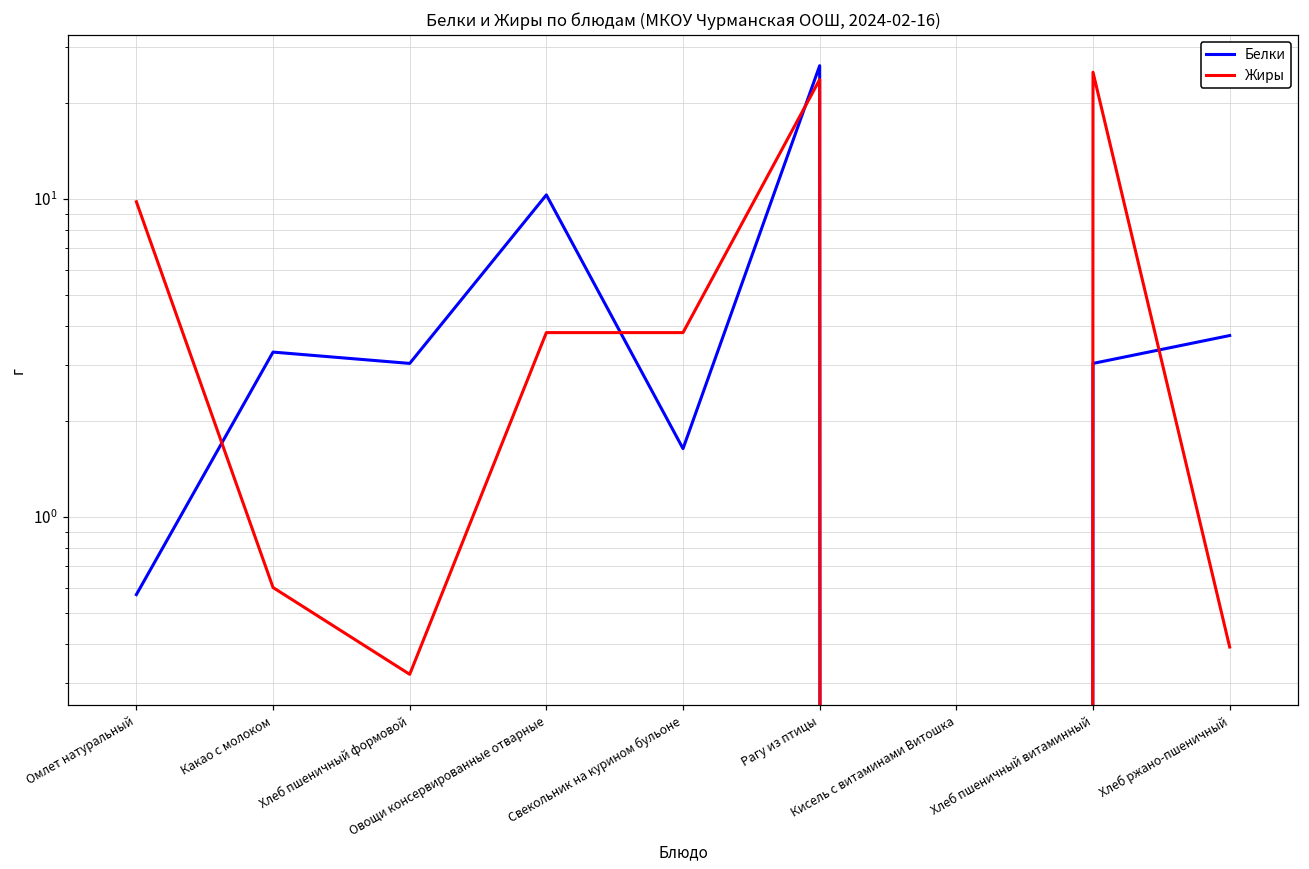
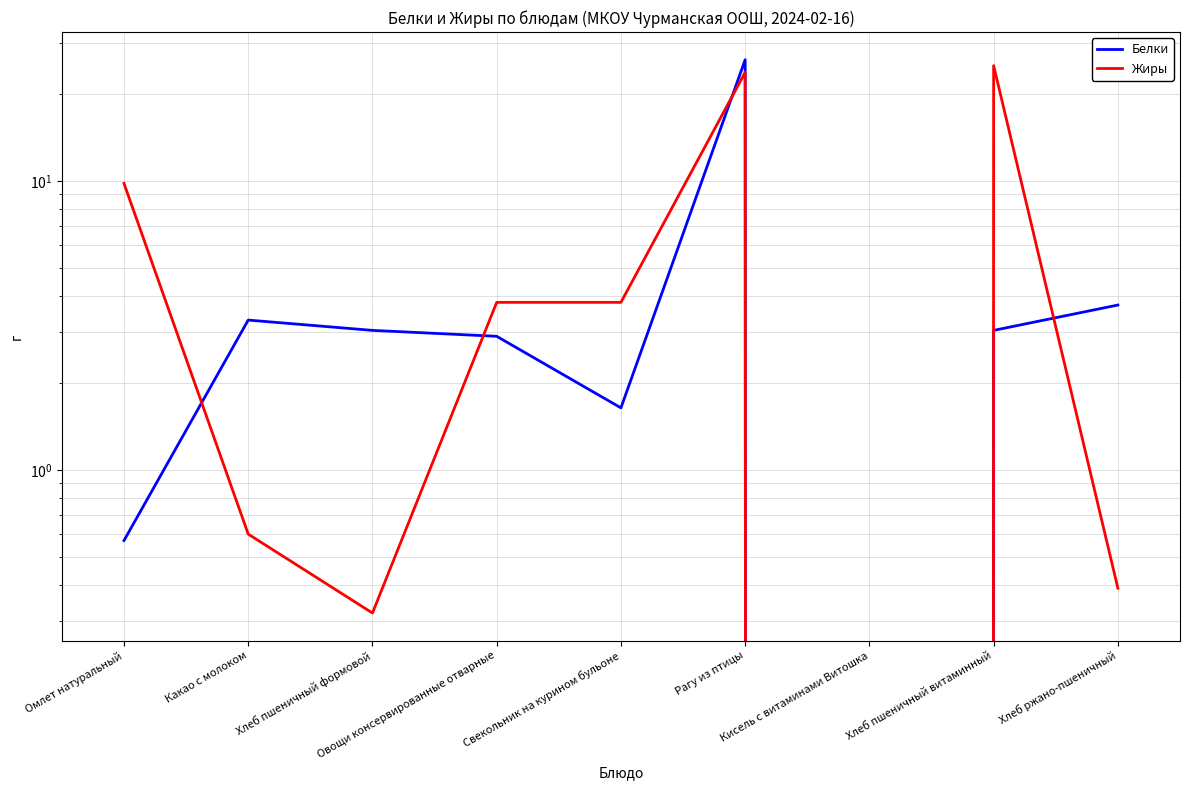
Белки, Овощи консервированные отварные: 10.3 -> 2.9
